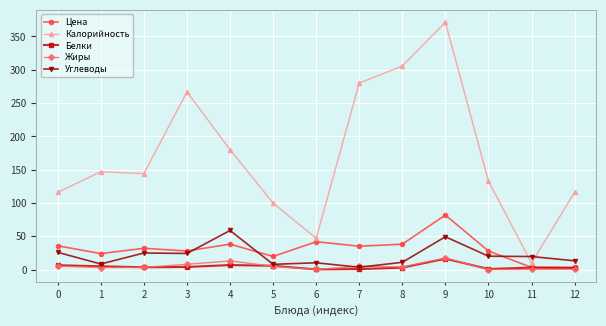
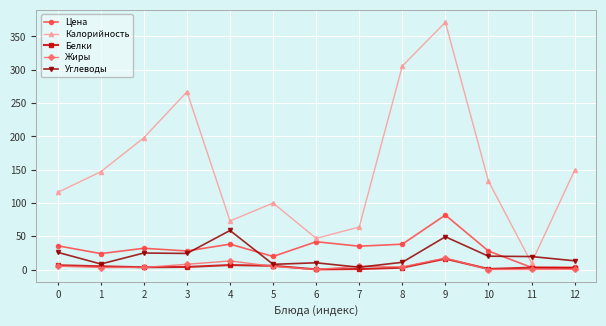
Калорийность, 2: 140 -> 200
Калорийность, 4: 180 -> 70
Калорийность, 7: 280 -> 60
Калорийность, 12: 120 -> 150
